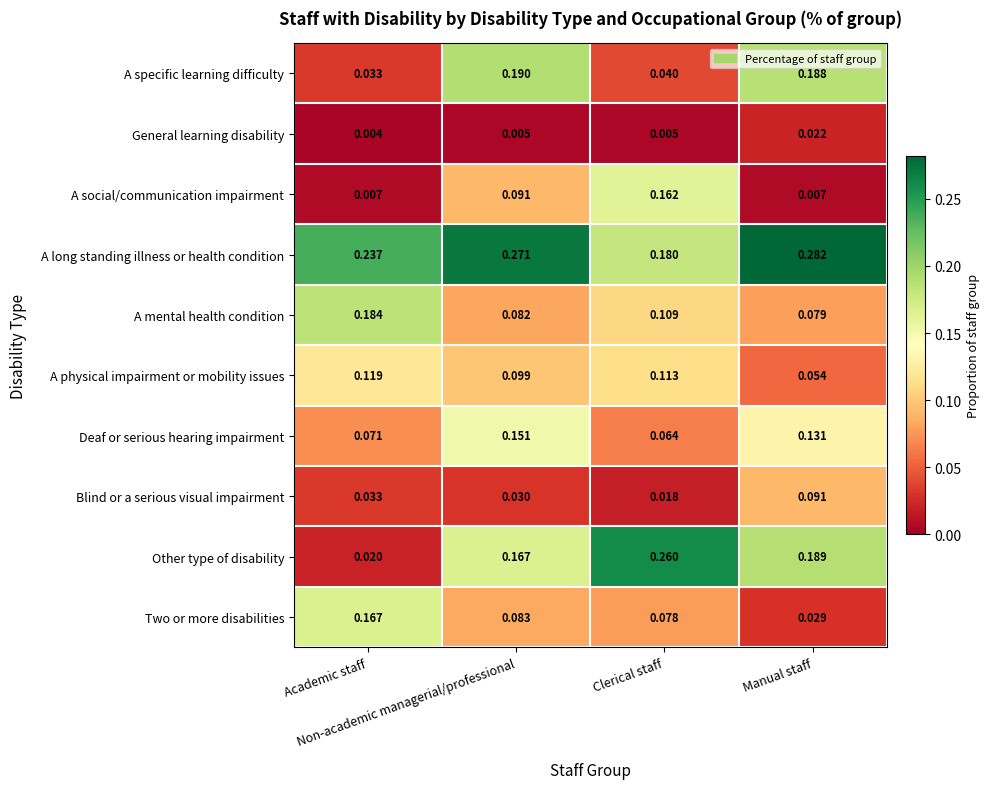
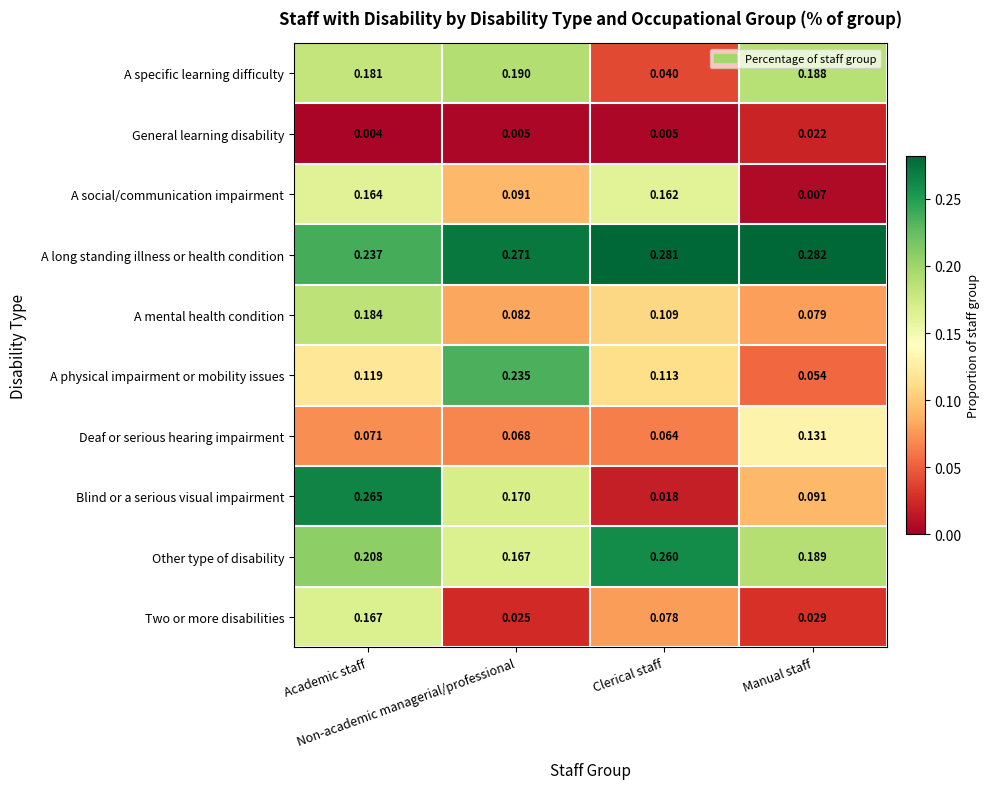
A specific learning difficulty, Academic staff: 0.033 -> 0.181
A social/communication impairment, Academic staff: 0.007 -> 0.164
A long standing illness or health condition, Clerical staff: 0.180 -> 0.281
A physical impairment or mobility issues, Non-academic managerial/professional: 0.099 -> 0.235
Deaf or serious hearing impairment, Non-academic managerial/professional: 0.151 -> 0.068
Blind or a serious visual impairment, Academic staff: 0.033 -> 0.265
Blind or a serious visual impairment, Non-academic managerial/professional: 0.030 -> 0.170
Other type of disability, Academic staff: 0.020 -> 0.208
Two or more disabilities, Non-academic managerial/professional: 0.083 -> 0.025
